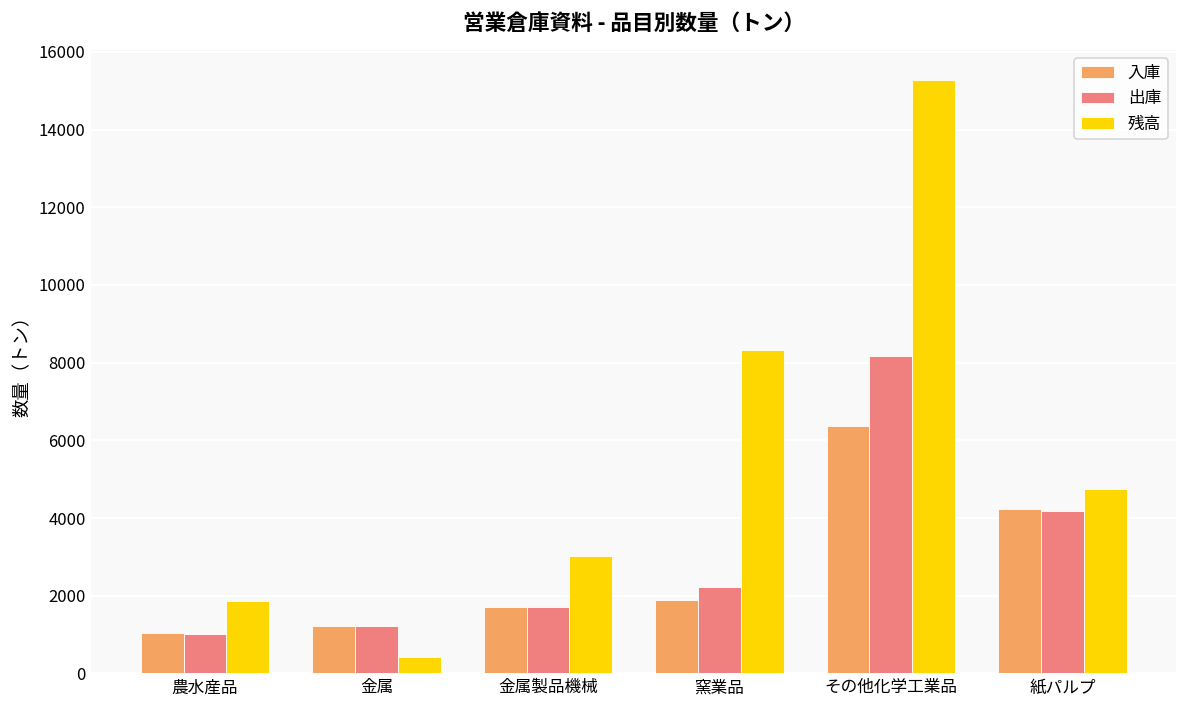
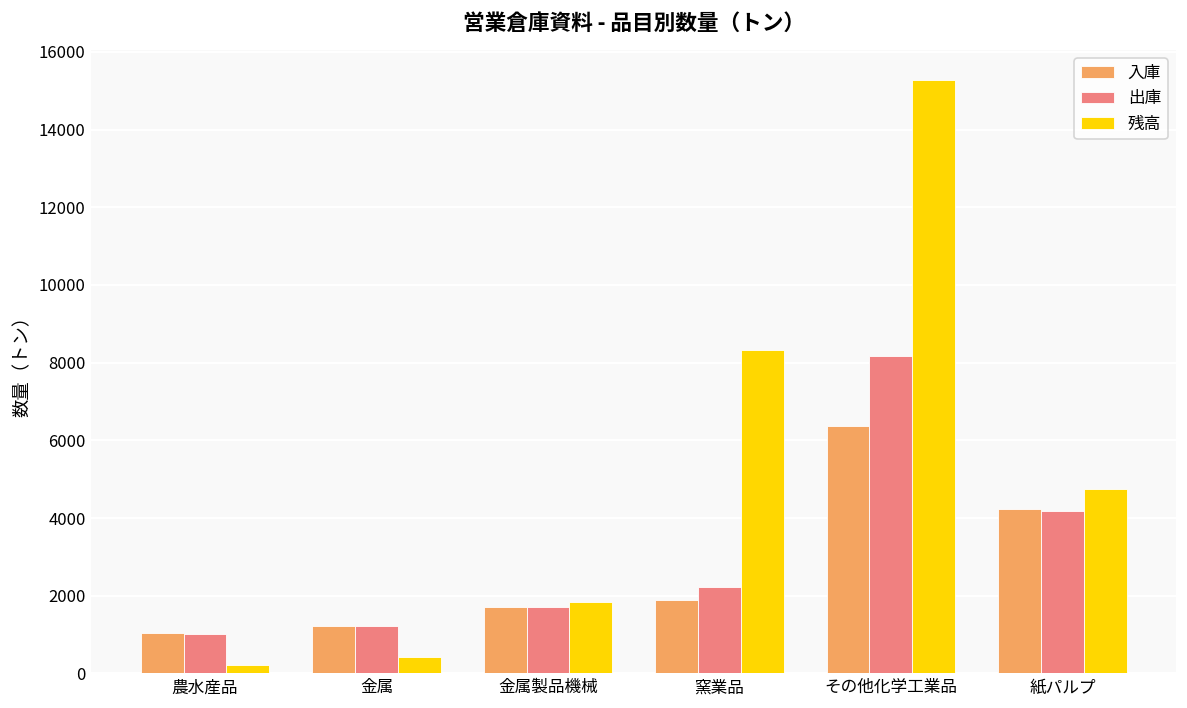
残高, 農水産品: 1900 -> 200
残高, 金属製品機械: 3000 -> 1800
